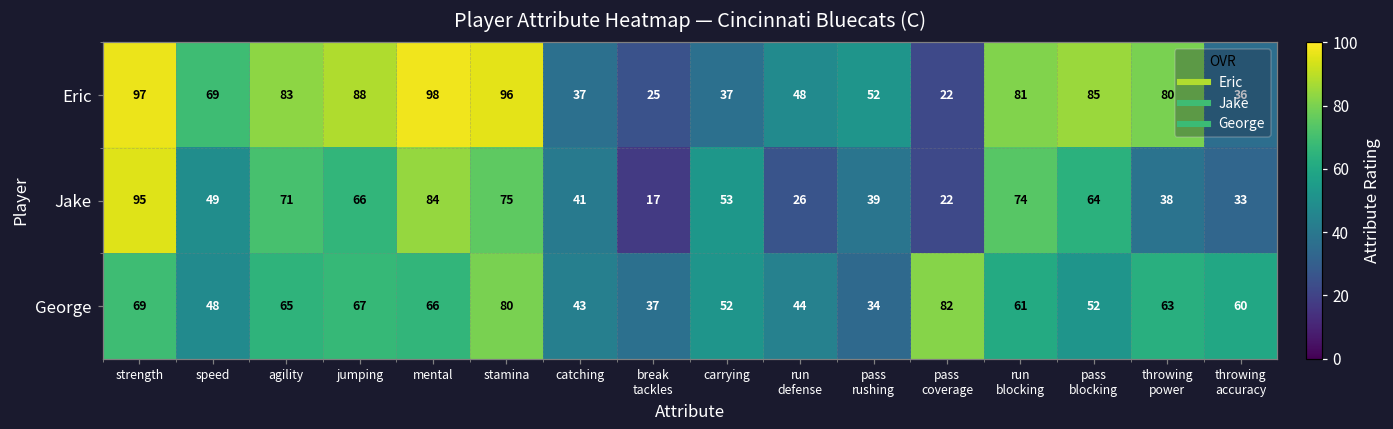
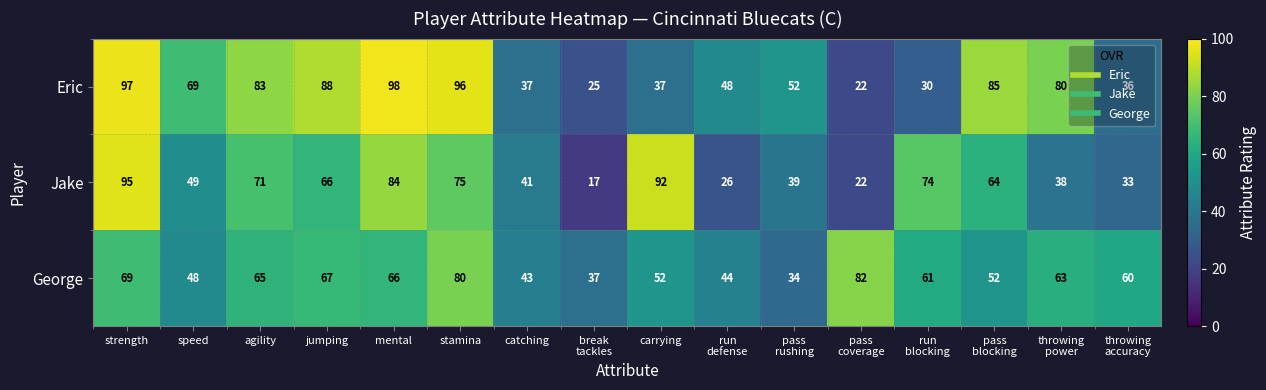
Eric, run blocking: 81 -> 30
Jake, carrying: 53 -> 92
